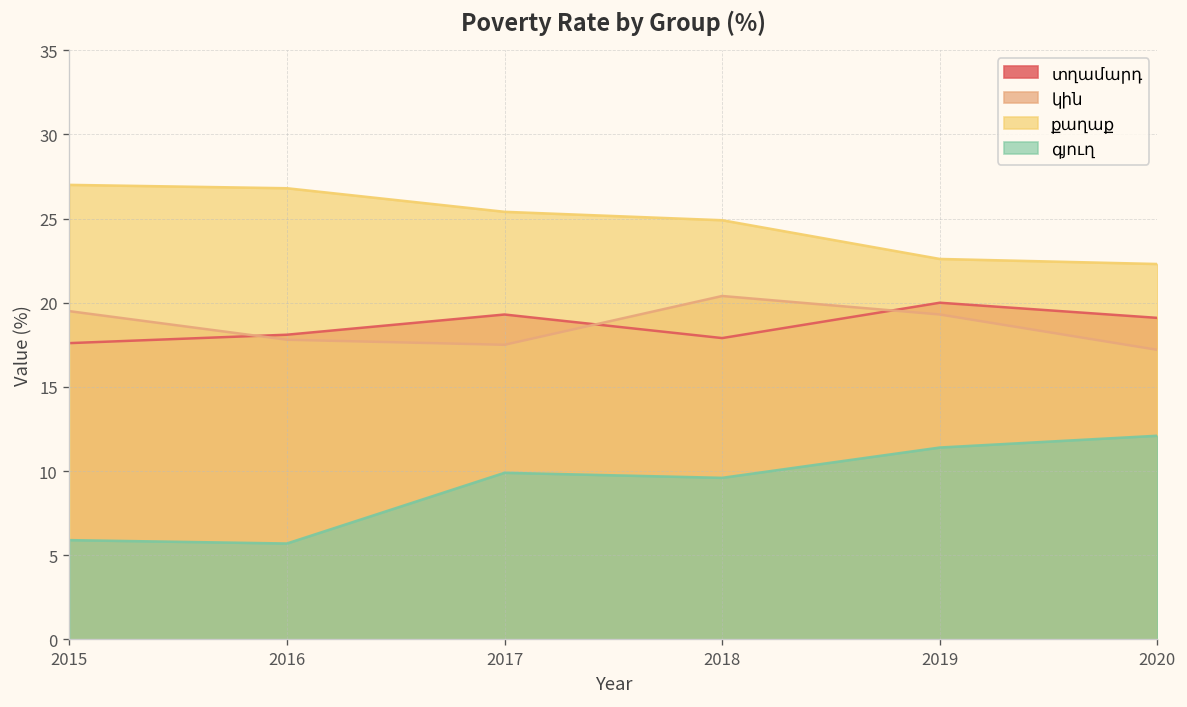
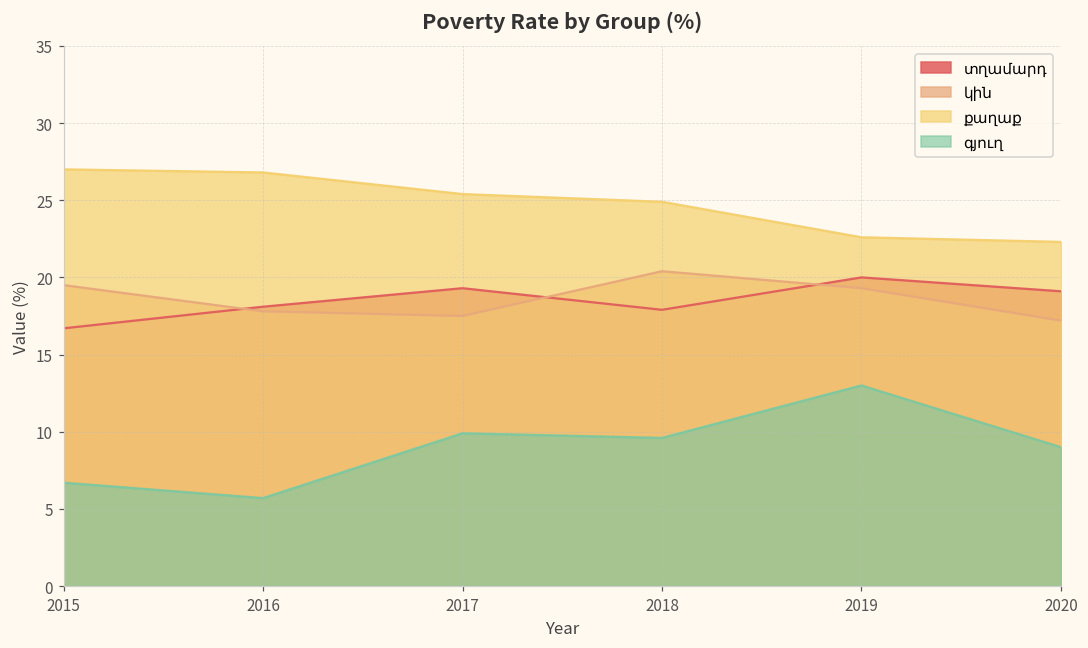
տղամարդ, 2015: 17.6 -> 16.7
գյուղ, 2015: 5.9 -> 6.7
գյուղ, 2019: 11.4 -> 13.0
գյուղ, 2020: 12.1 -> 9.0
